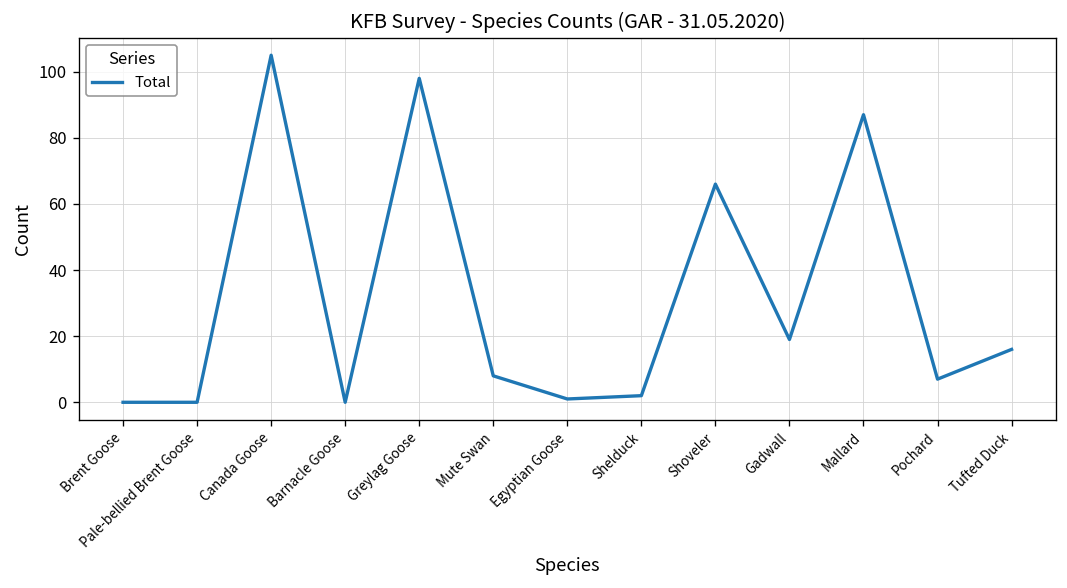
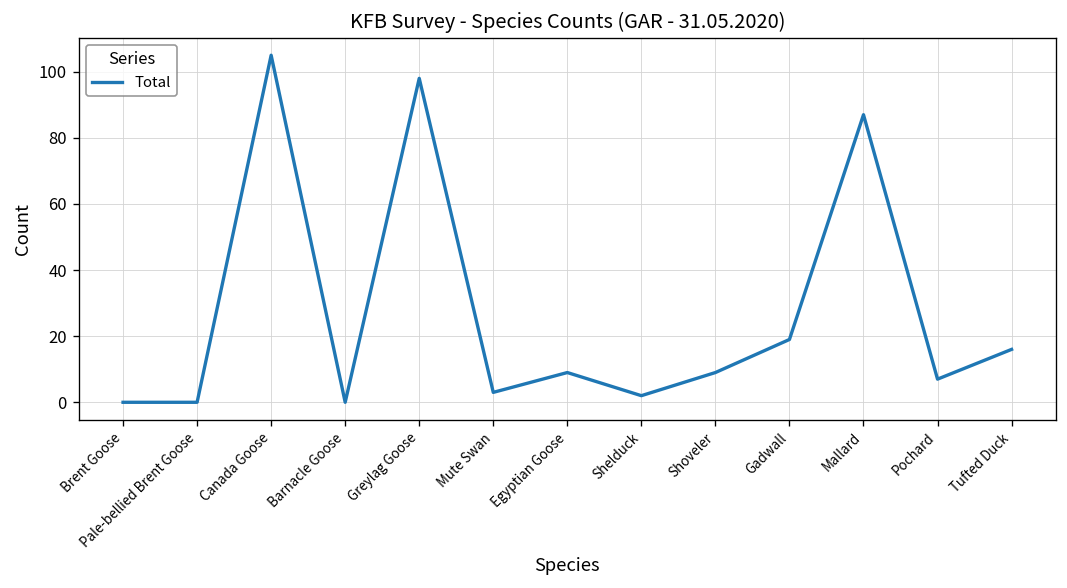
Mute Swan: 8 -> 3
Egyptian Goose: 1 -> 9
Shoveler: 66 -> 9
